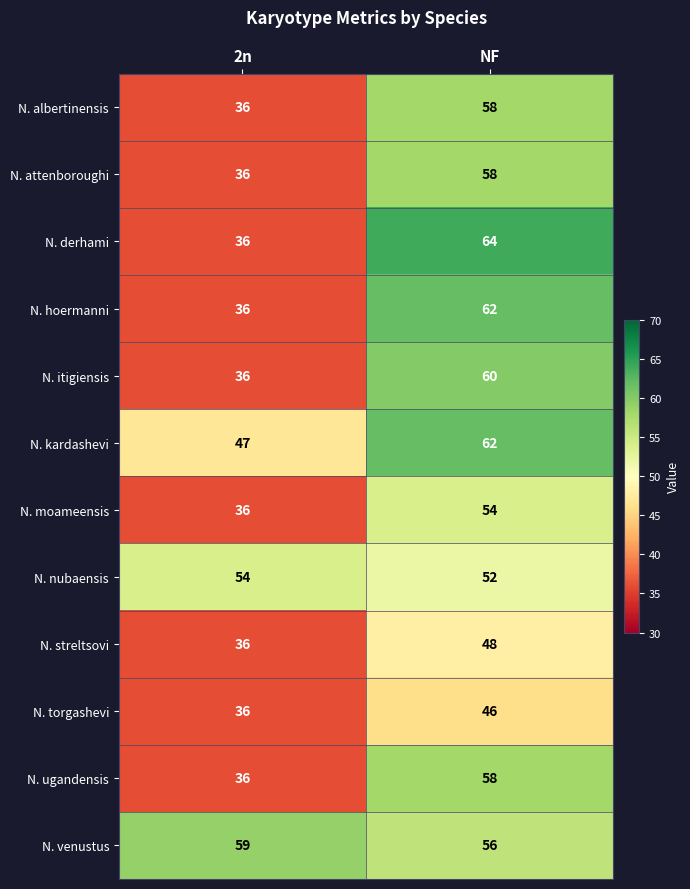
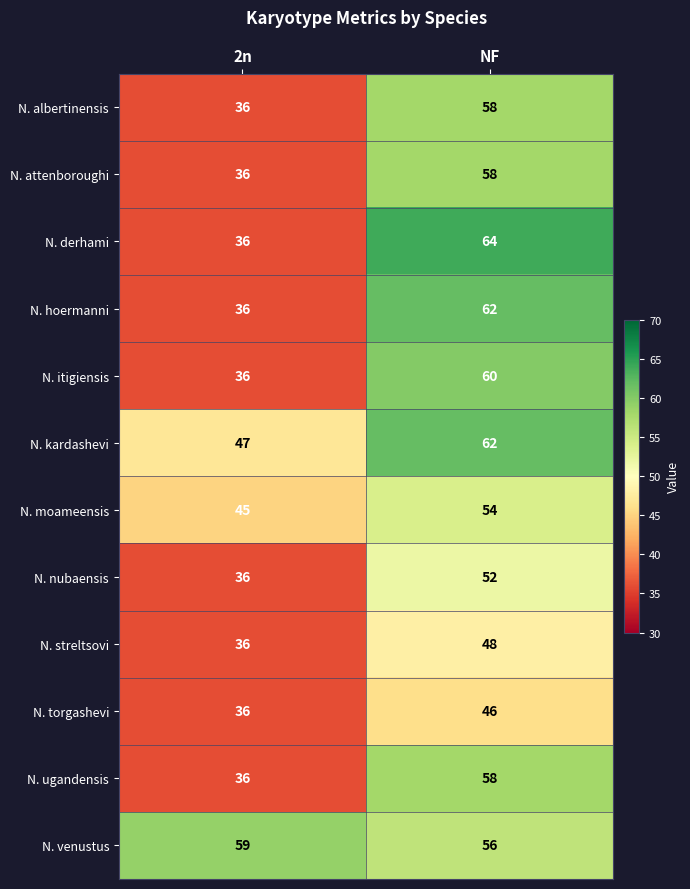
N. moameensis, 2n: 36 -> 45
N. nubaensis, 2n: 54 -> 36
